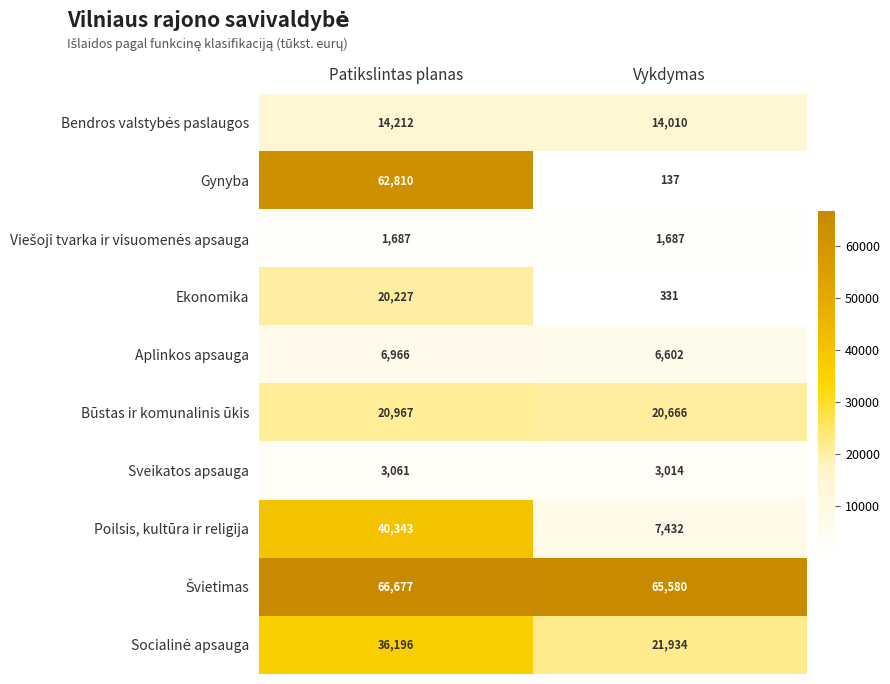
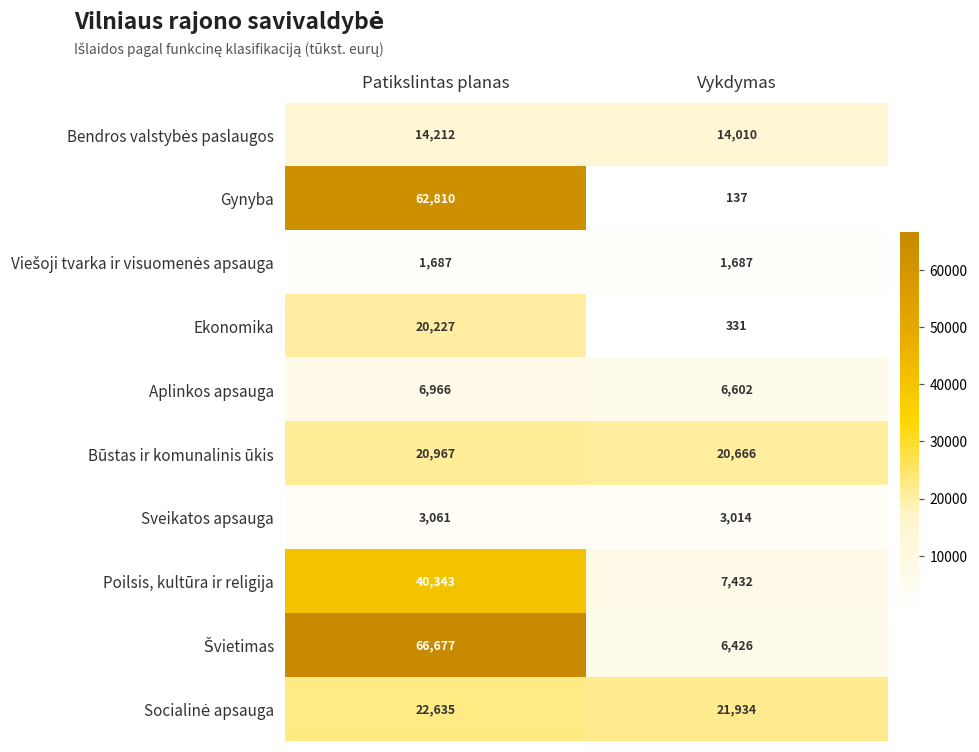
Švietimas, Vykdymas: 65,580 -> 6,426
Socialinė apsauga, Patikslintas planas: 36,196 -> 22,635
